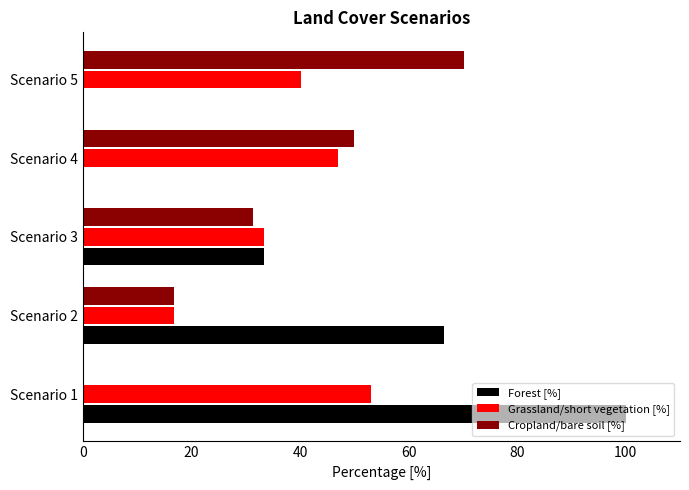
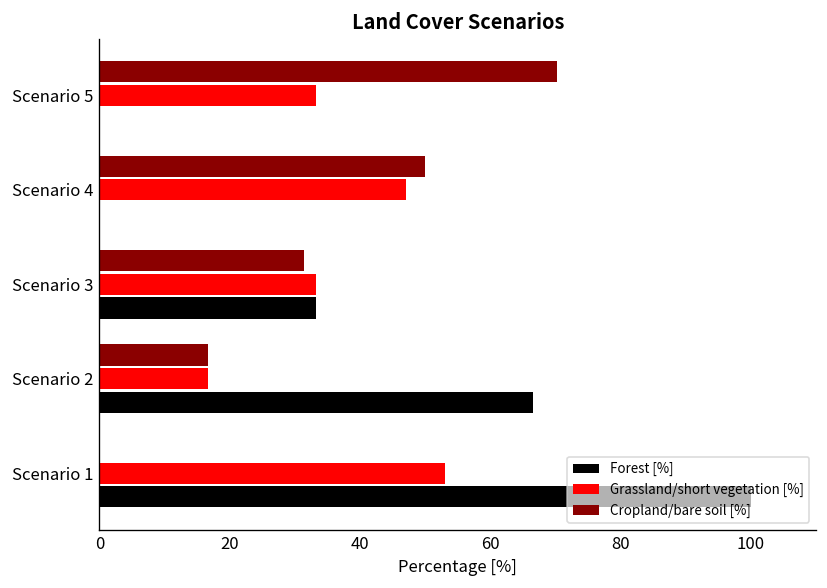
Grassland/short vegetation [%], Scenario 5: 40 -> 33
